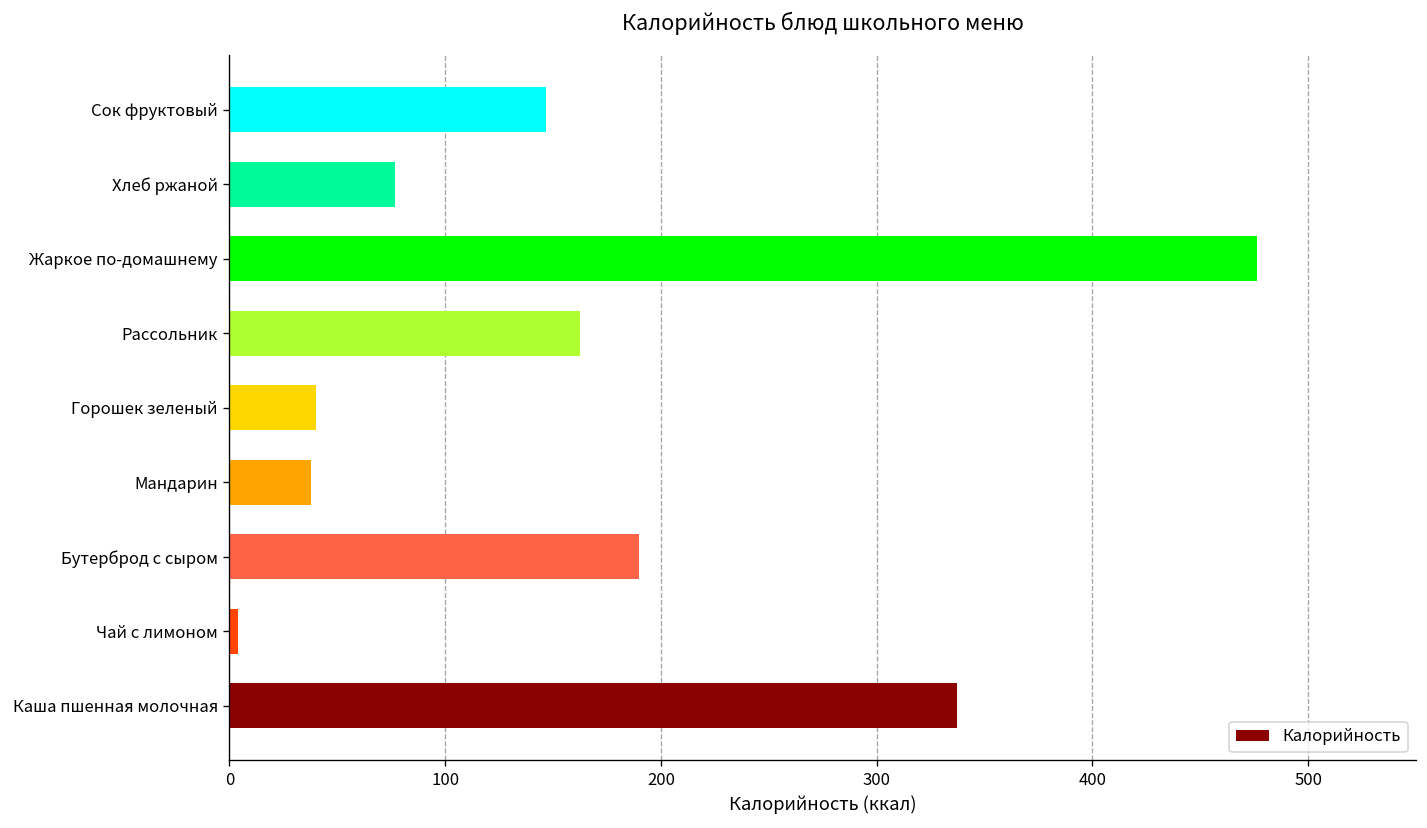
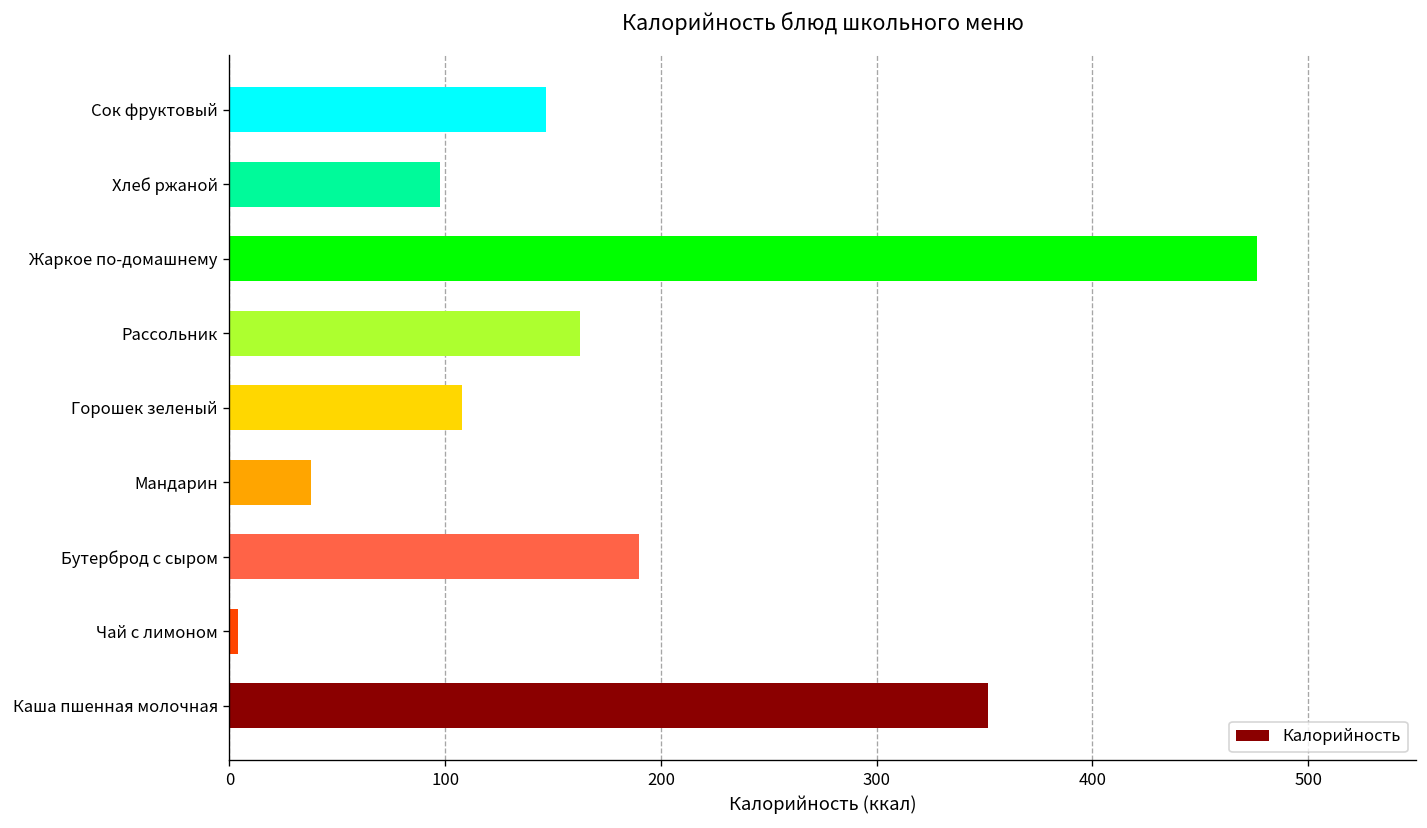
Хлеб ржаной: 77 -> 98
Горошек зеленый: 40 -> 108
Каша пшенная молочная: 337 -> 352
